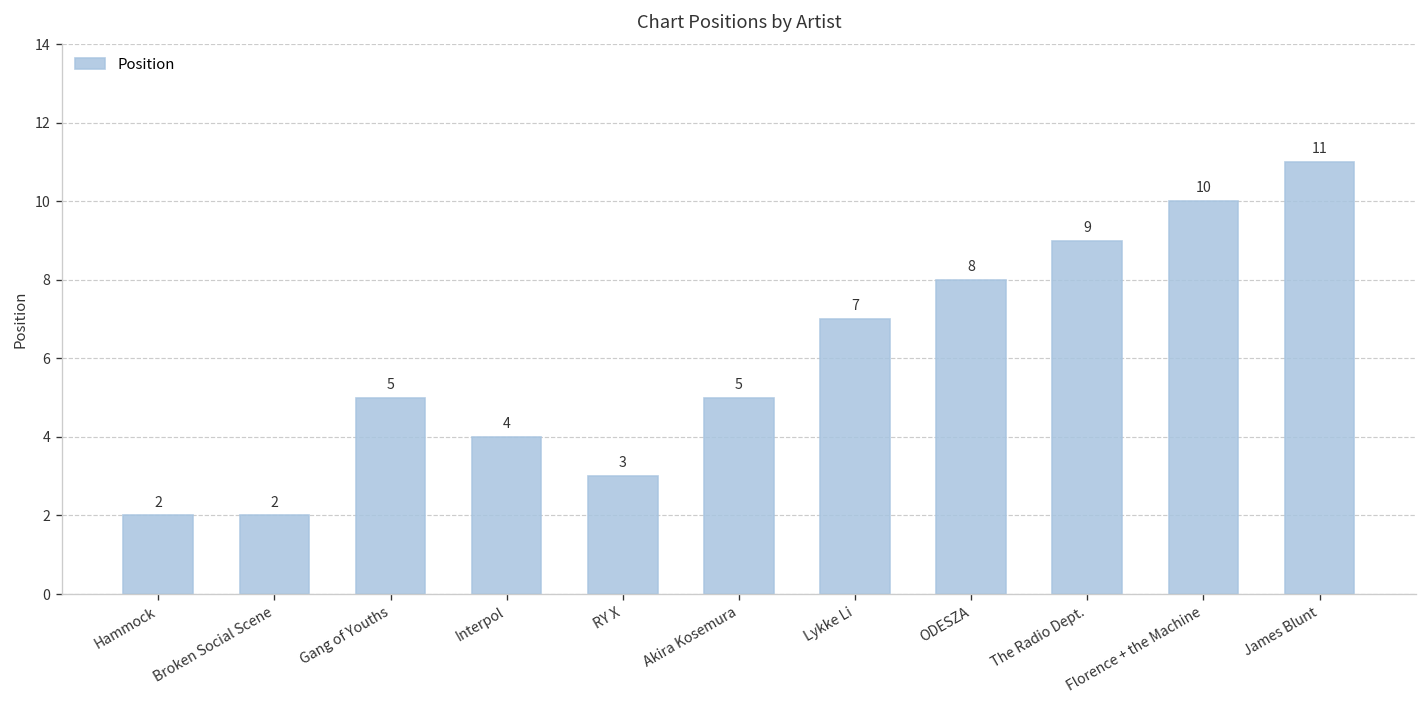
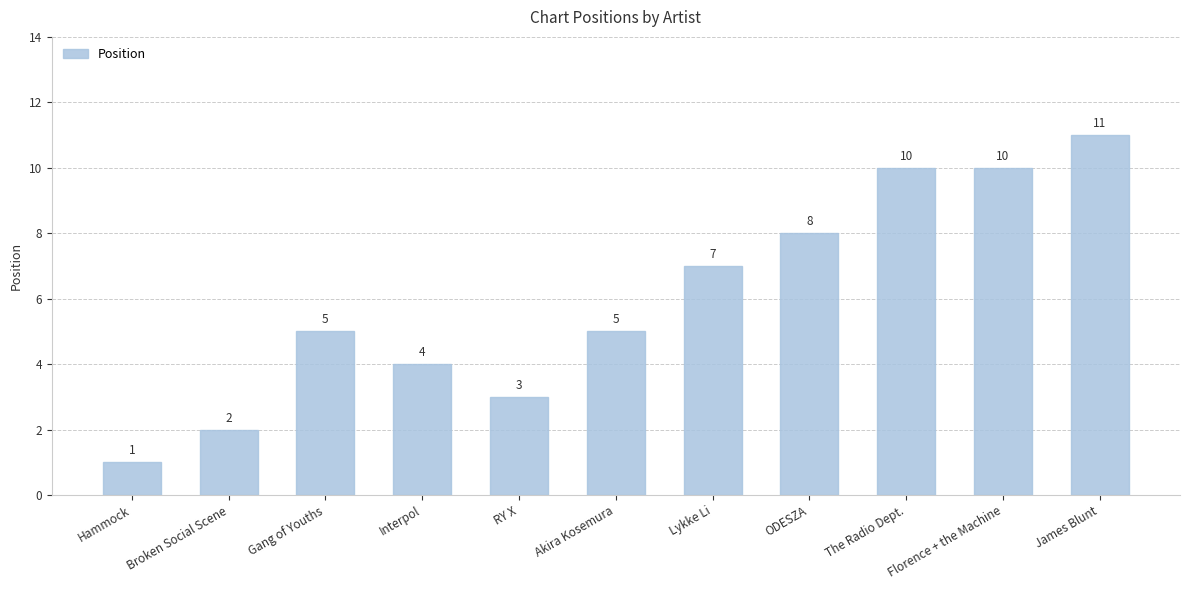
Hammock: 2 -> 1
The Radio Dept.: 9 -> 10
